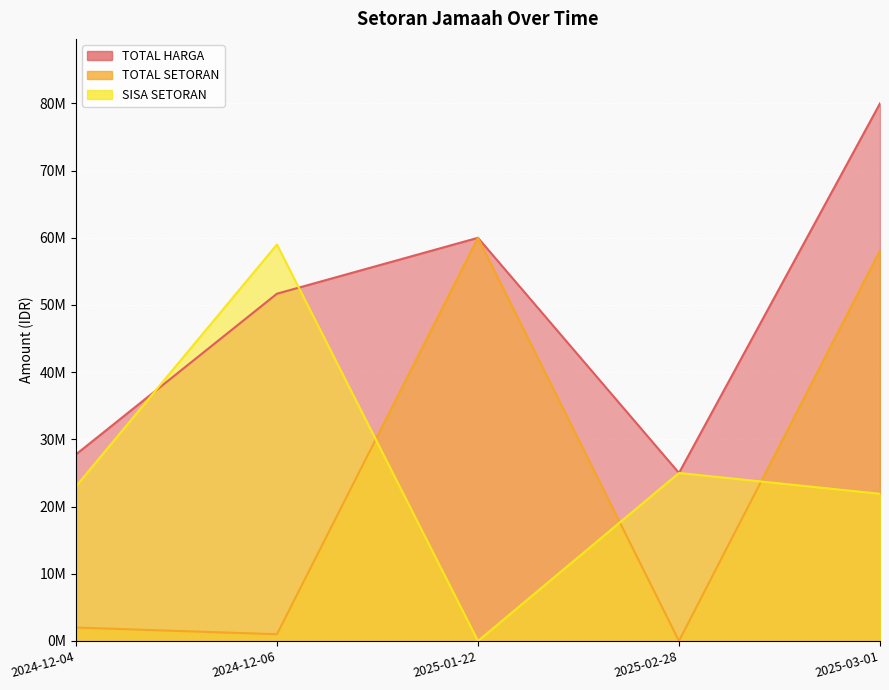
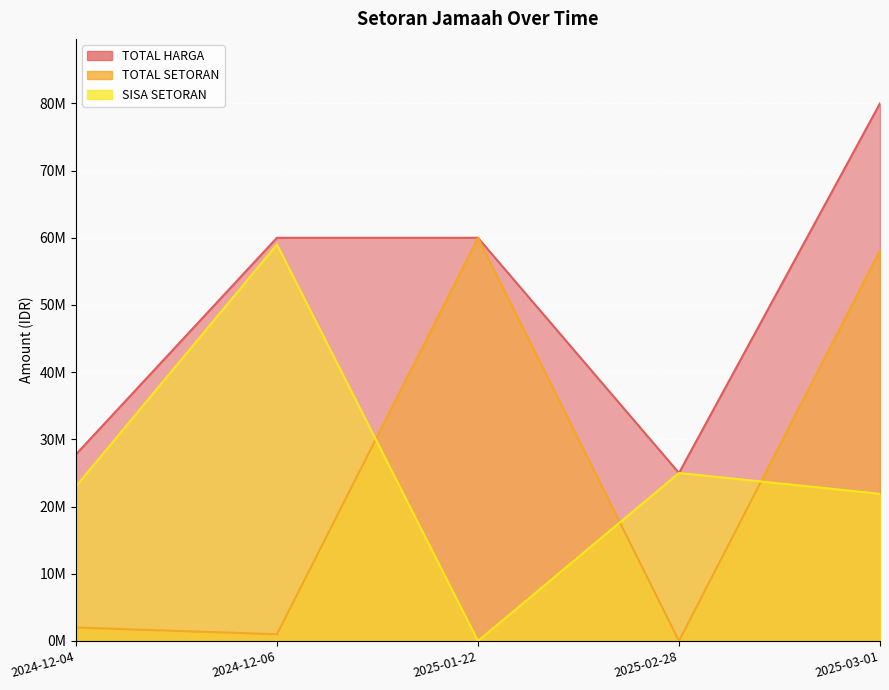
TOTAL HARGA, 2024-12-06: 52000000 -> 60000000
